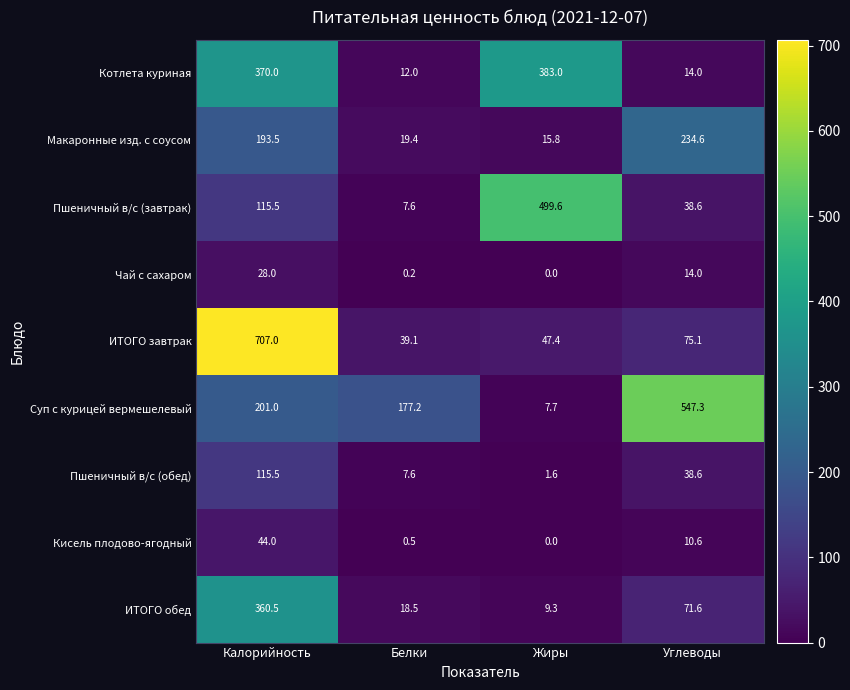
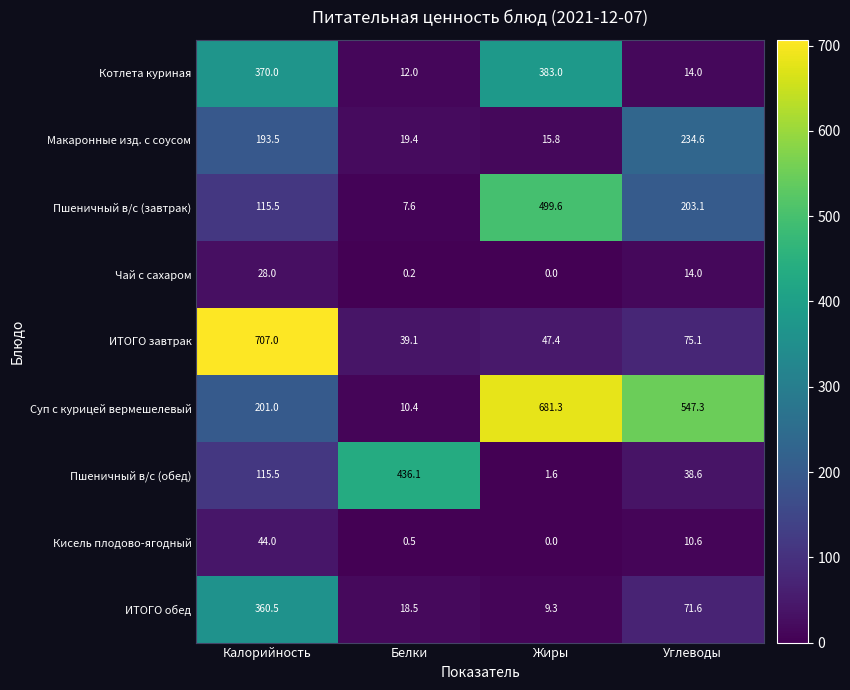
Пшеничный в/с (завтрак), Углеводы: 38.6 -> 203.1
Суп с курицей вермешелевый, Белки: 177.2 -> 10.4
Суп с курицей вермешелевый, Жиры: 7.7 -> 681.3
Пшеничный в/с (обед), Белки: 7.6 -> 436.1
